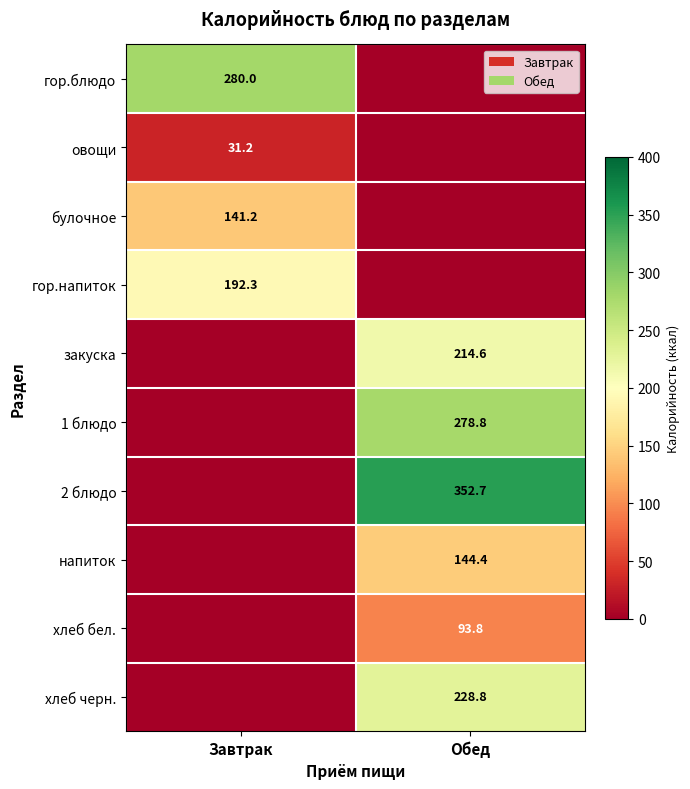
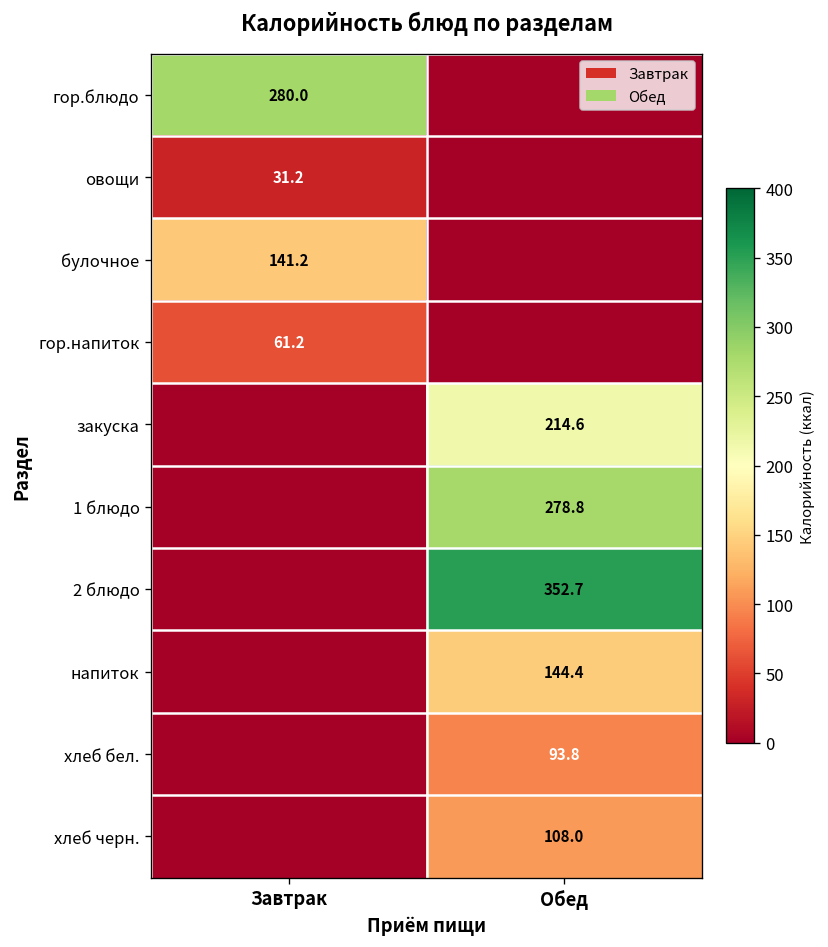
гор.напиток, Завтрак: 192.3 -> 61.2
хлеб черн., Обед: 228.8 -> 108.0
